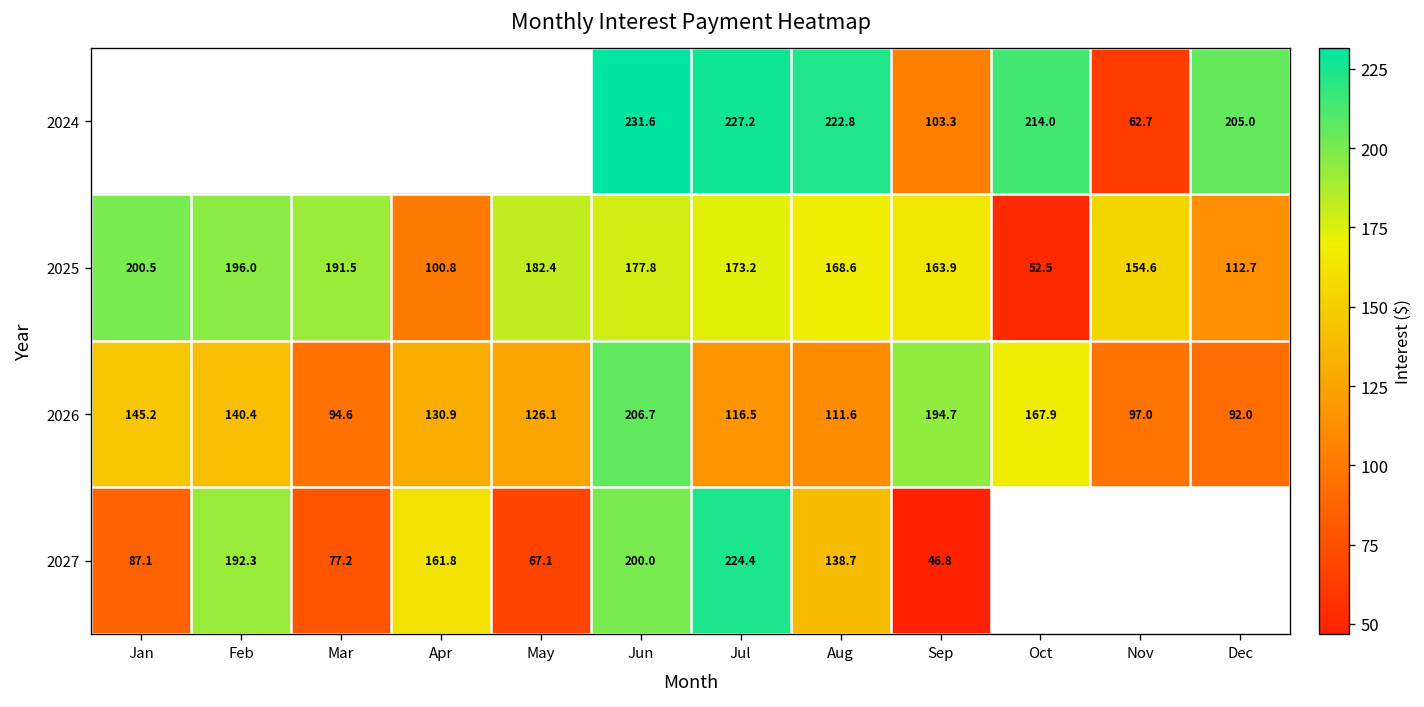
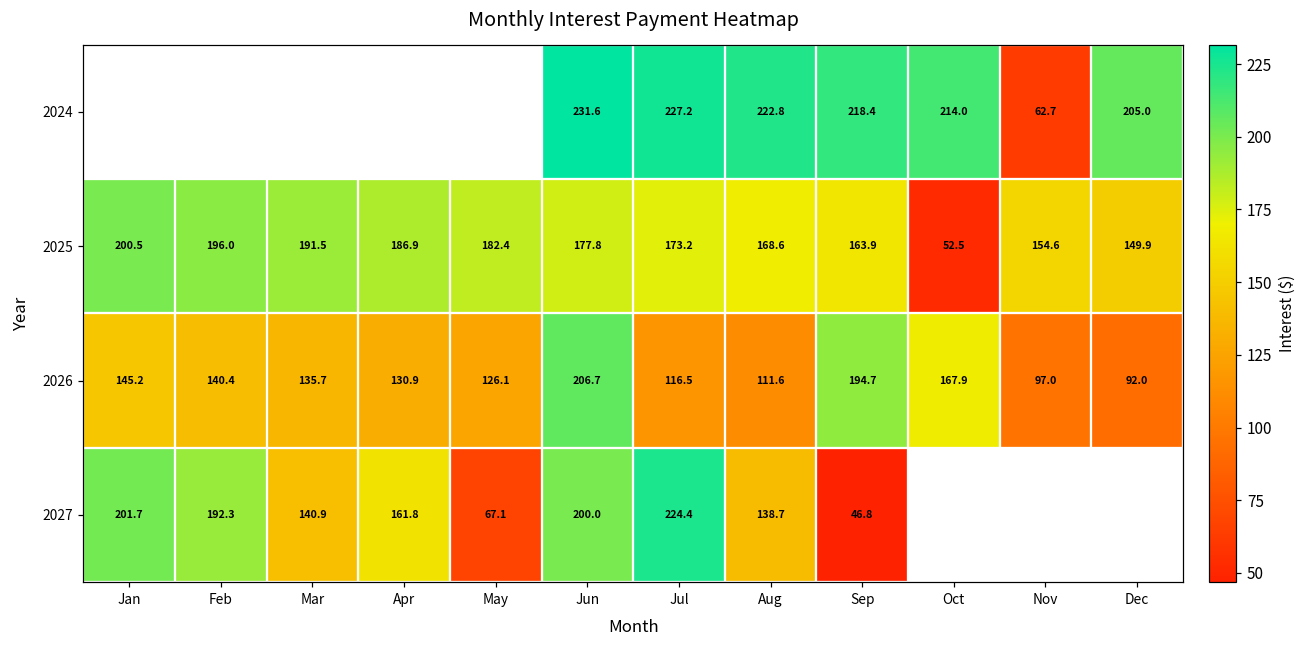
2024, Sep: 103.3 -> 218.4
2025, Apr: 100.8 -> 186.9
2025, Dec: 112.7 -> 149.9
2026, Mar: 94.6 -> 135.7
2027, Jan: 87.1 -> 201.7
2027, Mar: 77.2 -> 140.9
